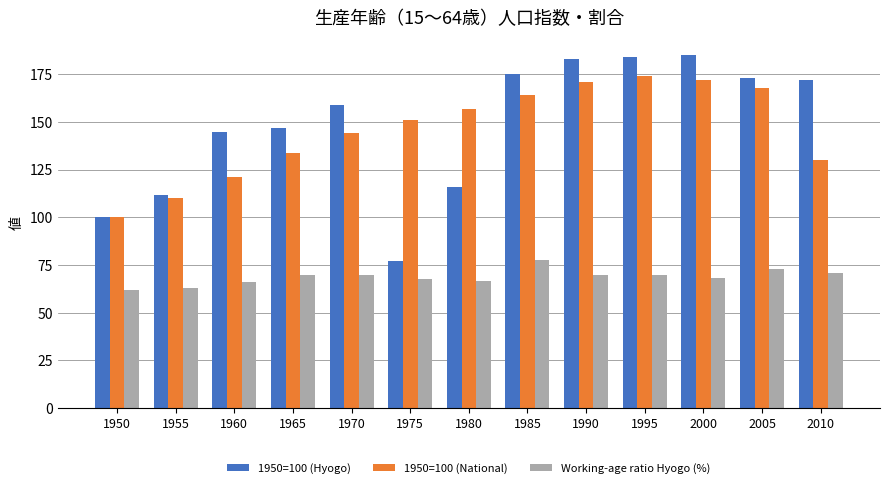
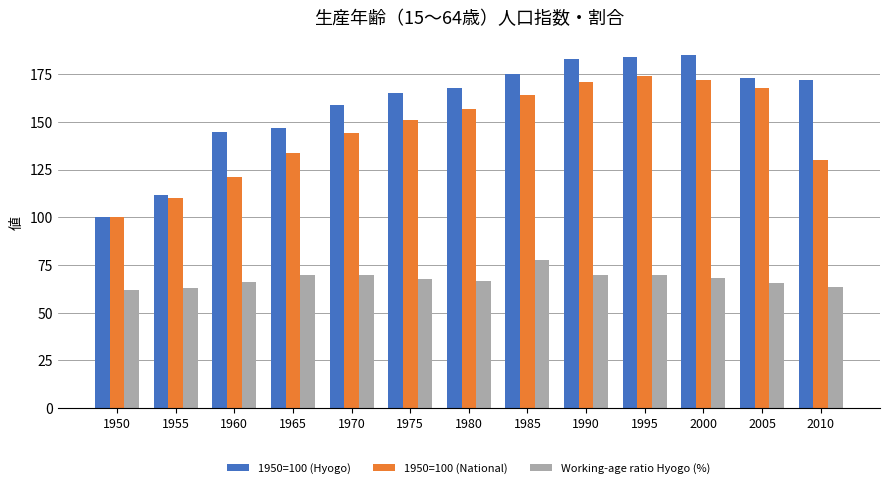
1950=100 (Hyogo), 1975: 77 -> 165
1950=100 (Hyogo), 1980: 116 -> 168
Working-age ratio Hyogo (%), 2005: 73 -> 66
Working-age ratio Hyogo (%), 2010: 71 -> 63
